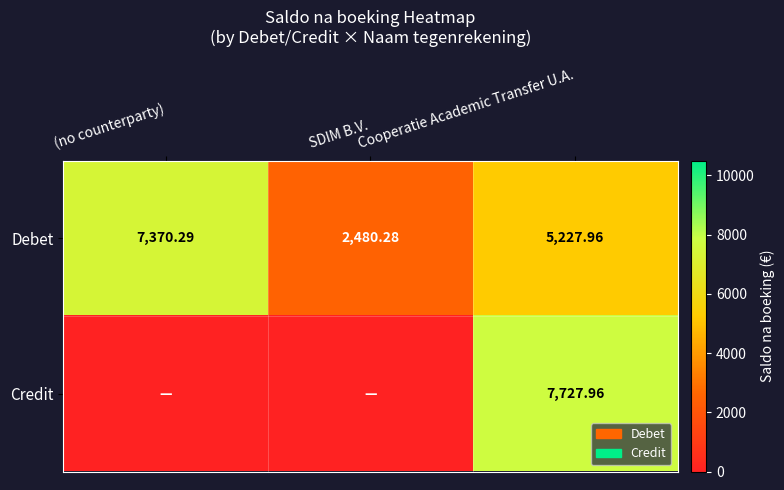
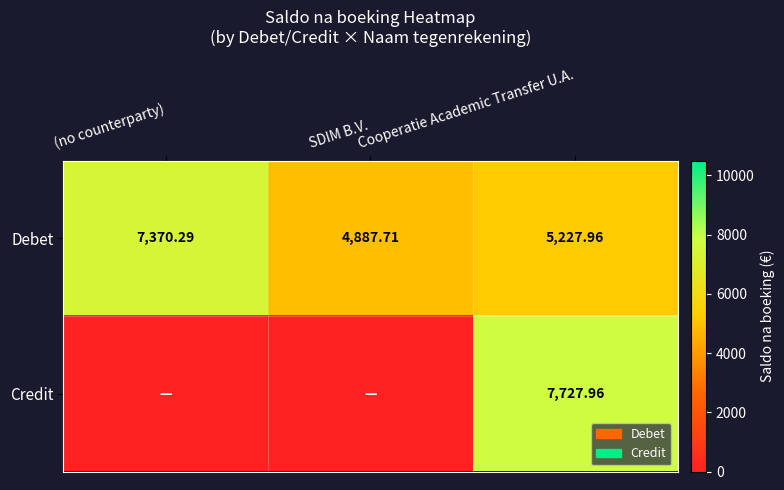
Debet, SDIM B.V.: 2,480.28 -> 4,887.71
